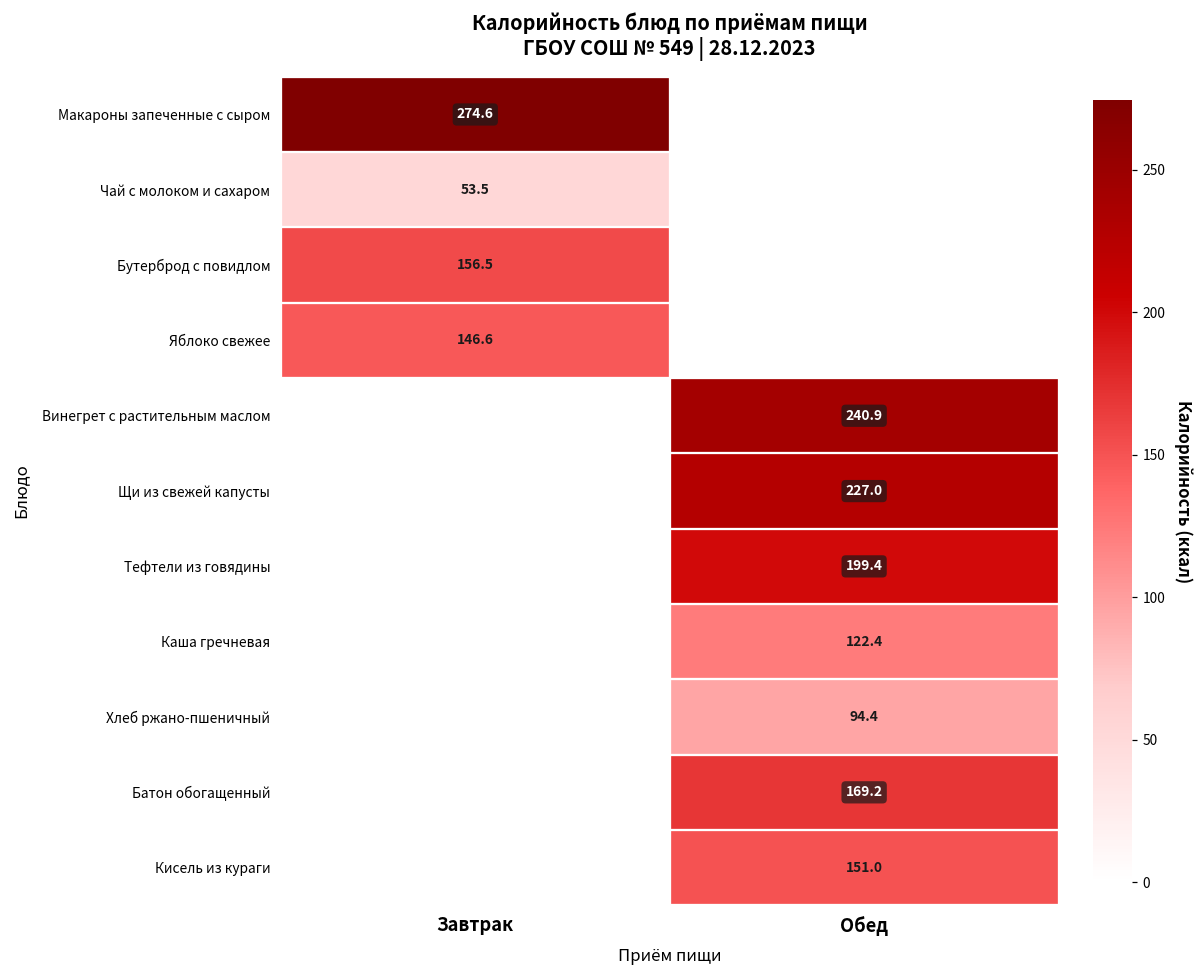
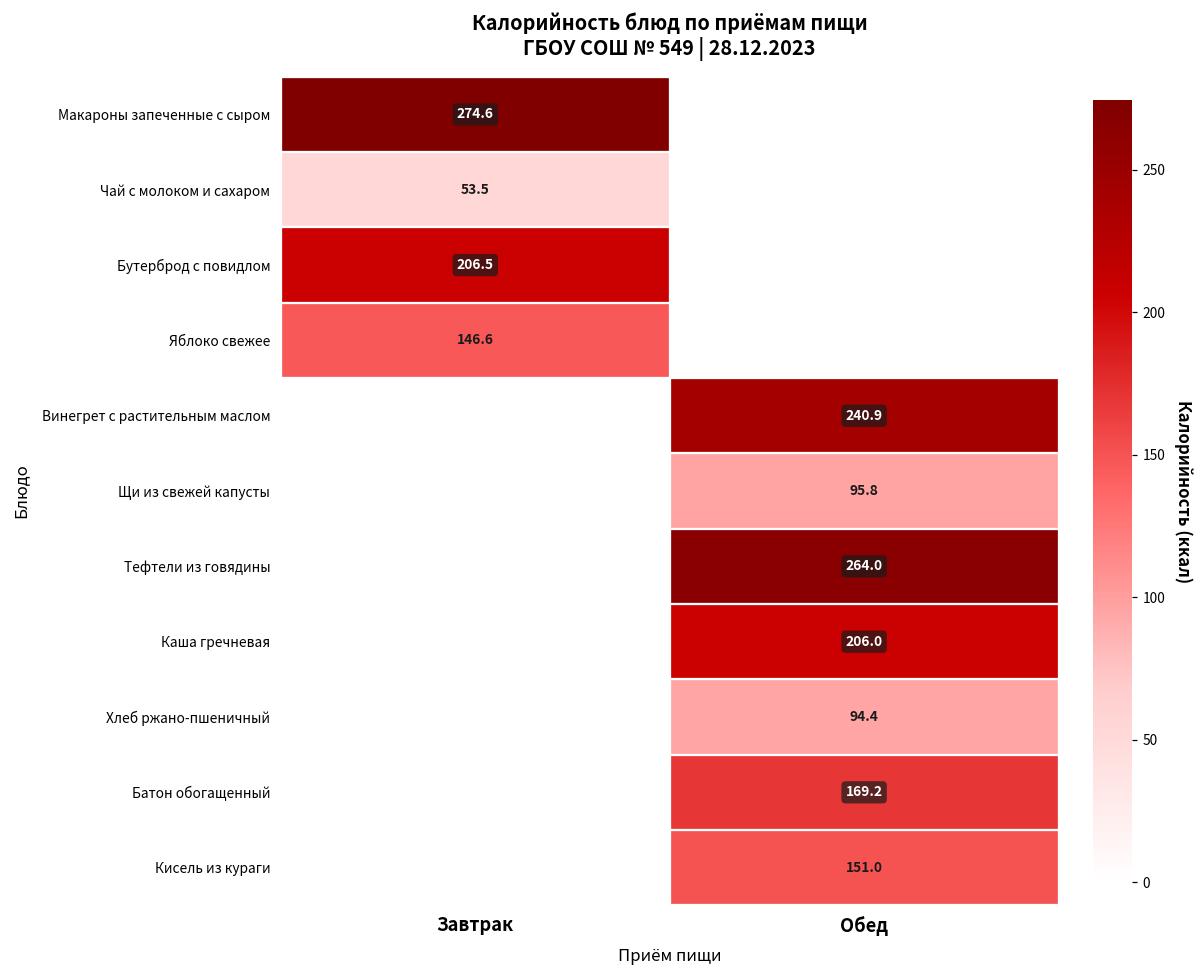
Бутерброд с повидлом, Завтрак: 156.5 -> 206.5
Щи из свежей капусты, Обед: 227.0 -> 95.8
Тефтели из говядины, Обед: 199.4 -> 264.0
Каша гречневая, Обед: 122.4 -> 206.0
